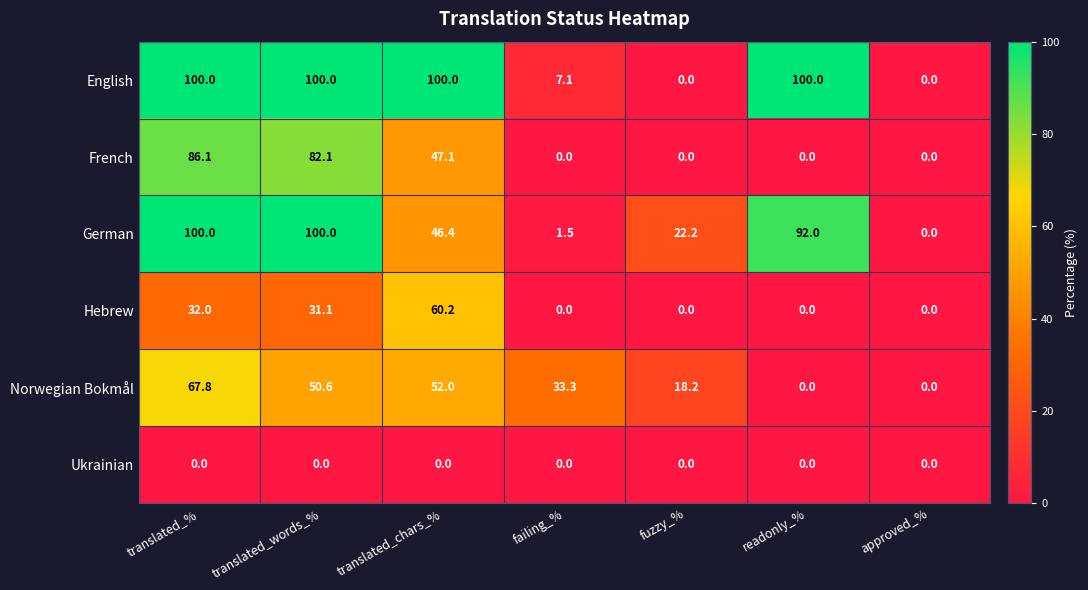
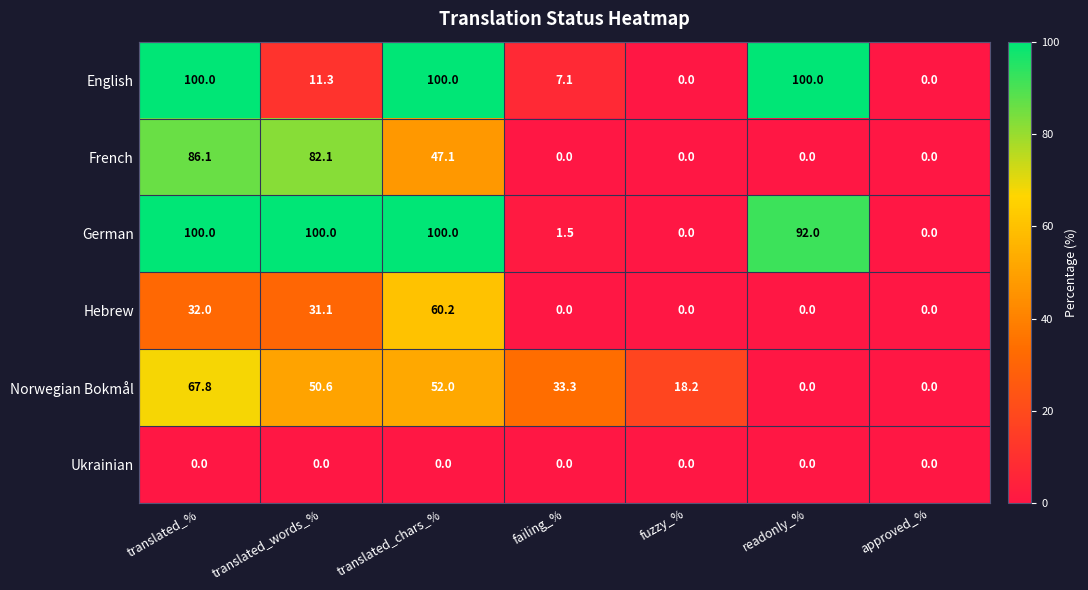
English, translated_words_%: 100.0 -> 11.3
German, translated_chars_%: 46.4 -> 100.0
German, fuzzy_%: 22.2 -> 0.0
